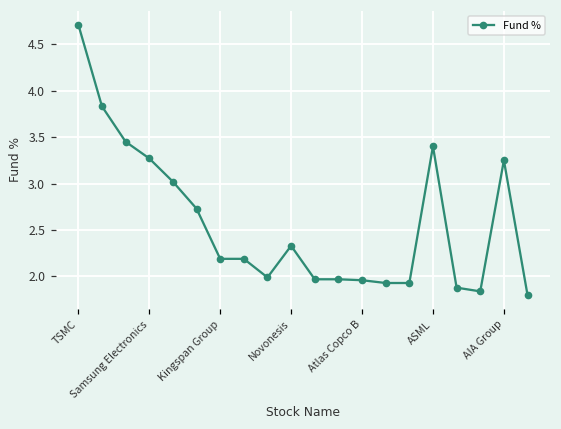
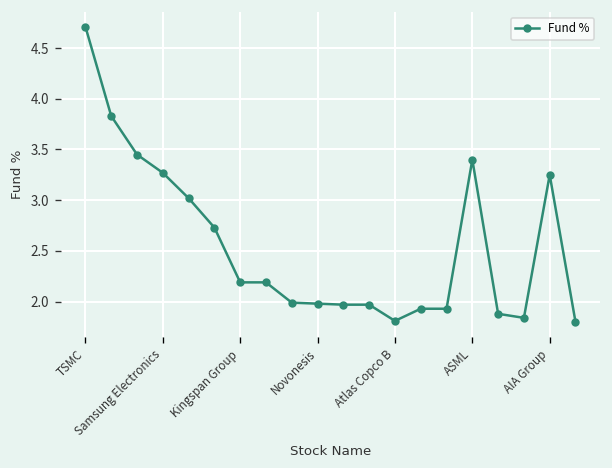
Novonesis: 2.3 -> 2.0
Atlas Copco B: 2.0 -> 1.8
